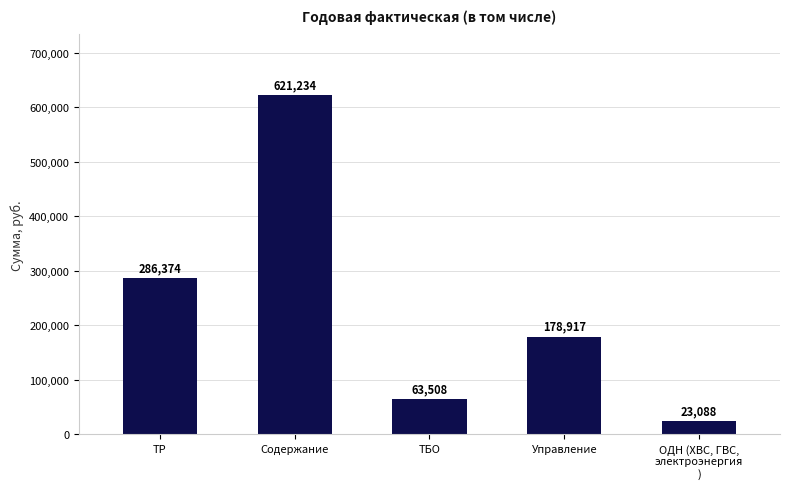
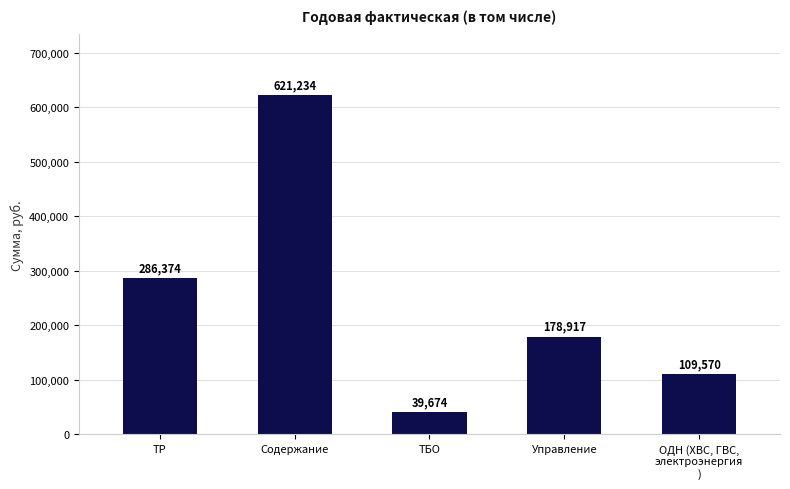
ТБО: 63,508 -> 39,674
ОДН (ХВС, ГВС, электроэнергия ): 23,088 -> 109,570
